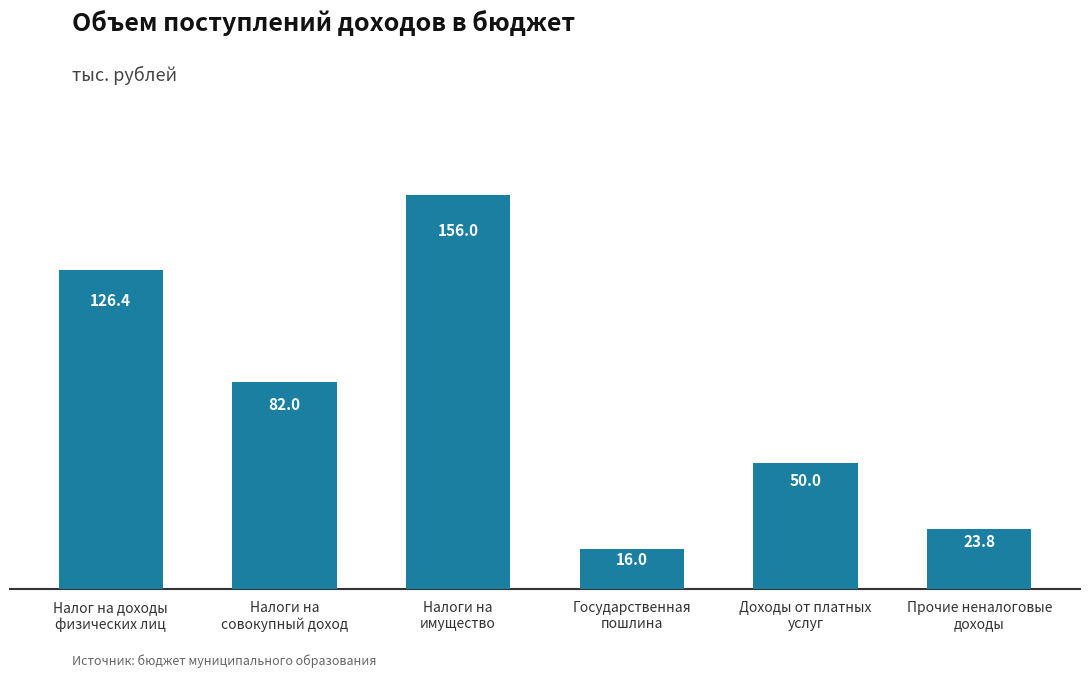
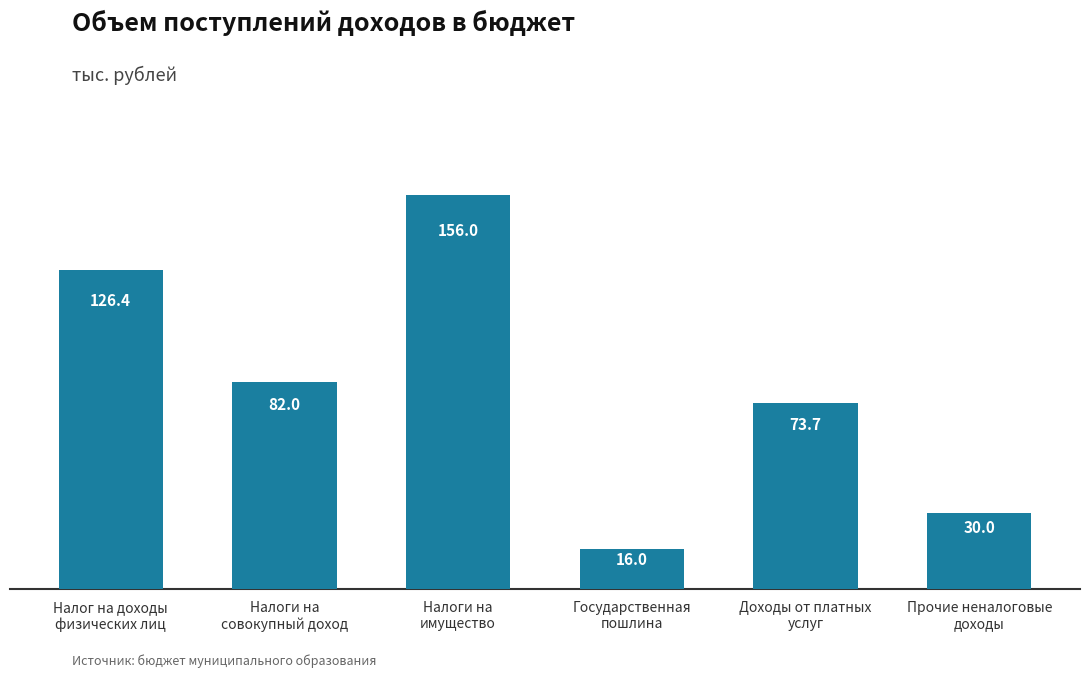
Доходы от платных услуг: 50.0 -> 73.7
Прочие неналоговые доходы: 23.8 -> 30.0
